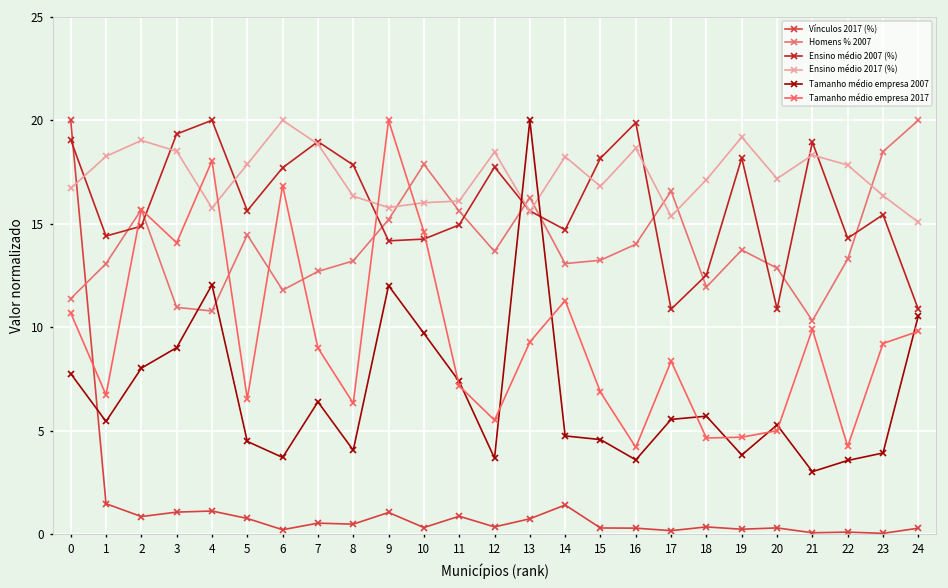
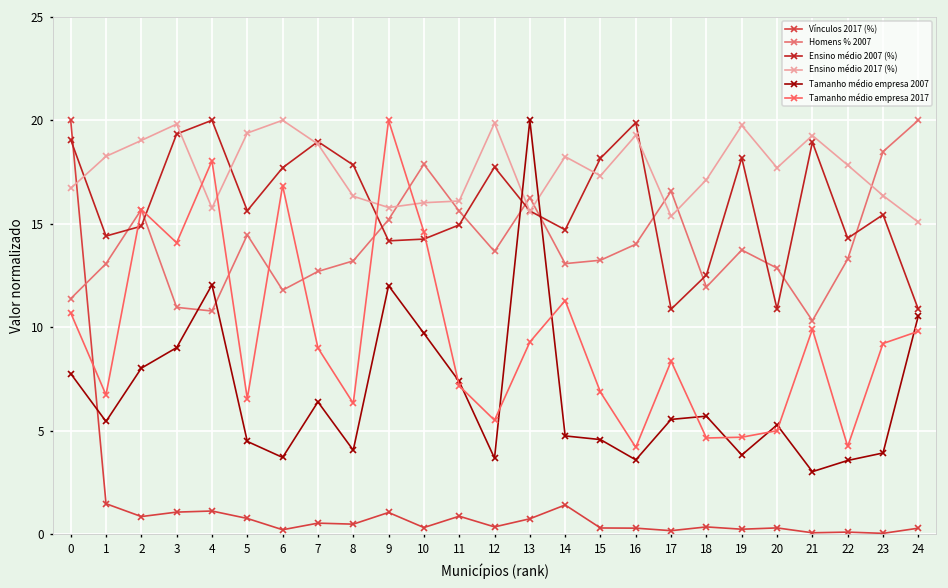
Ensino médio 2017 (%), 3: 18.5 -> 19.8
Ensino médio 2017 (%), 5: 17.9 -> 19.4
Ensino médio 2017 (%), 12: 18.5 -> 19.9
Ensino médio 2017 (%), 15: 16.8 -> 17.3
Ensino médio 2017 (%), 16: 18.6 -> 19.3
Ensino médio 2017 (%), 19: 19.2 -> 19.7
Ensino médio 2017 (%), 20: 17.2 -> 17.7
Ensino médio 2017 (%), 21: 18.3 -> 19.3
